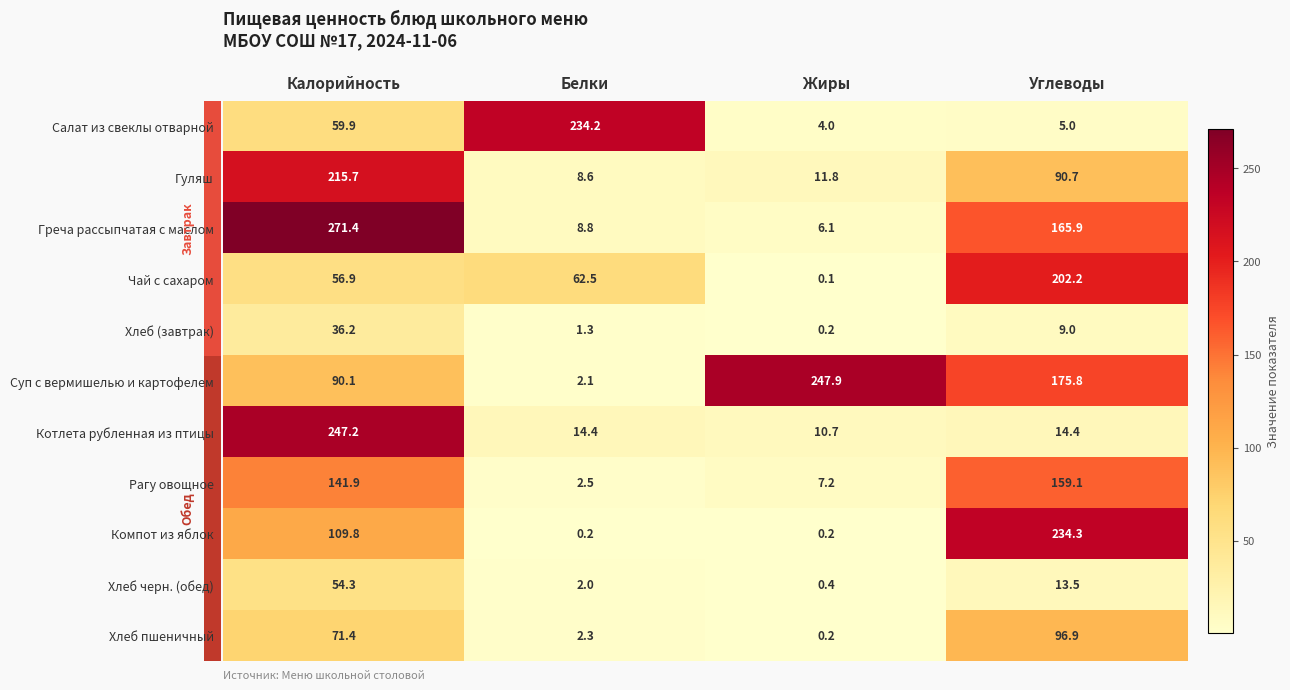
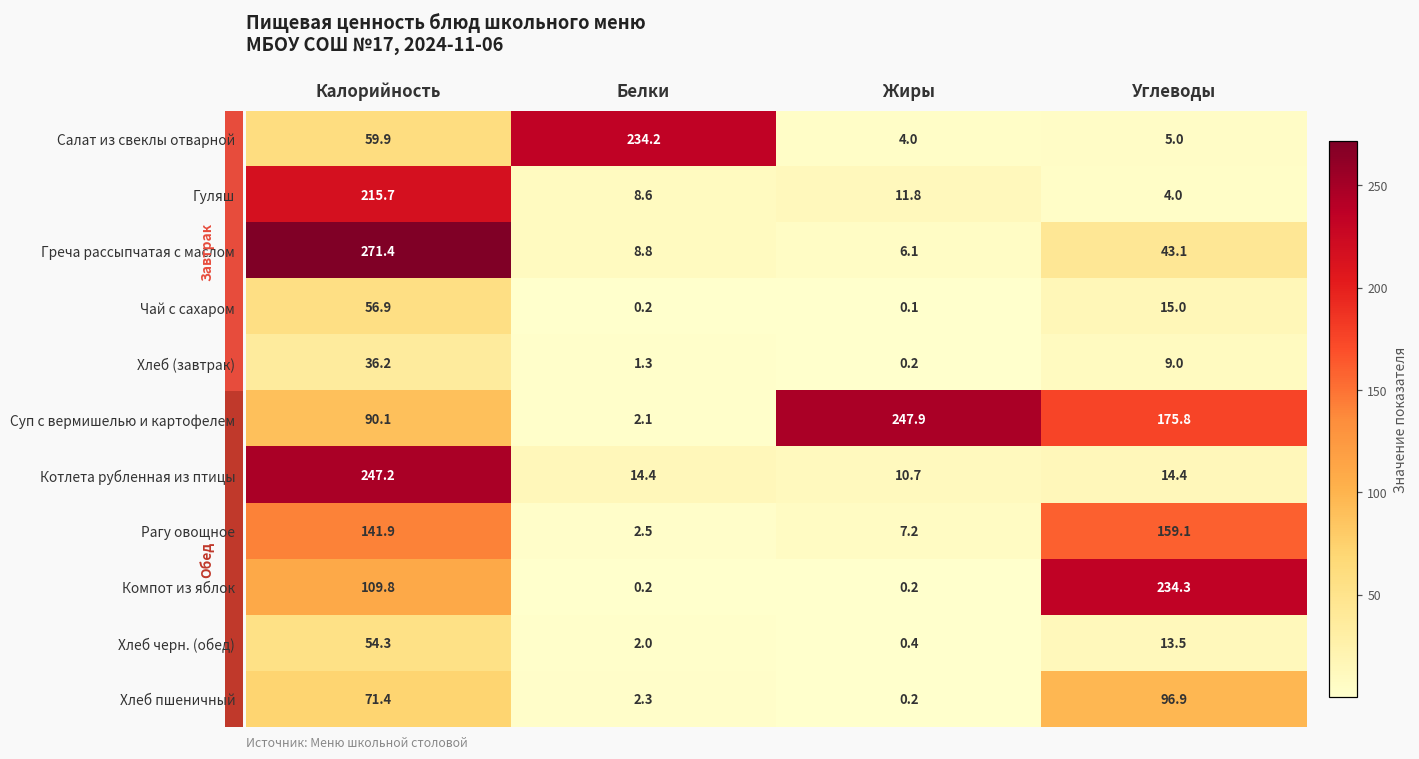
Гуляш, Углеводы: 90.7 -> 4.0
Греча рассыпчатая с маслом, Углеводы: 165.9 -> 43.1
Чай с сахаром, Белки: 62.5 -> 0.2
Чай с сахаром, Углеводы: 202.2 -> 15.0
